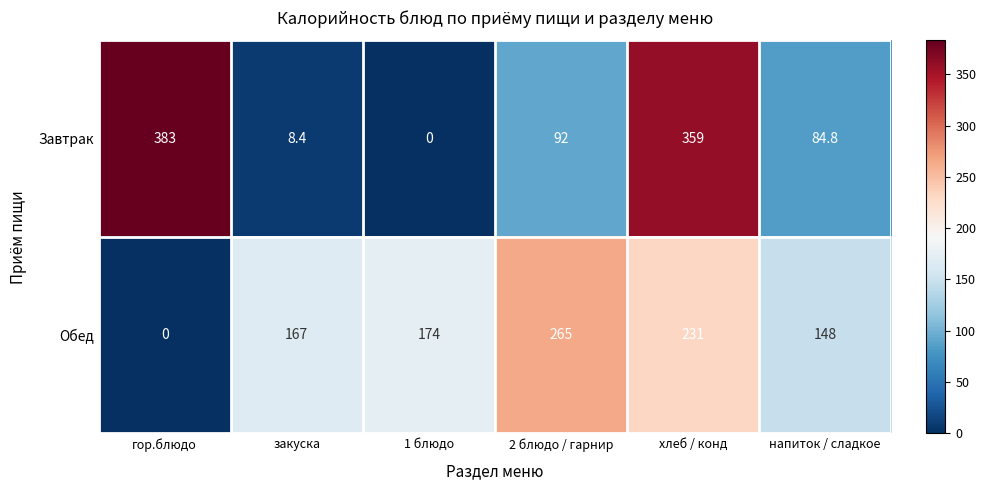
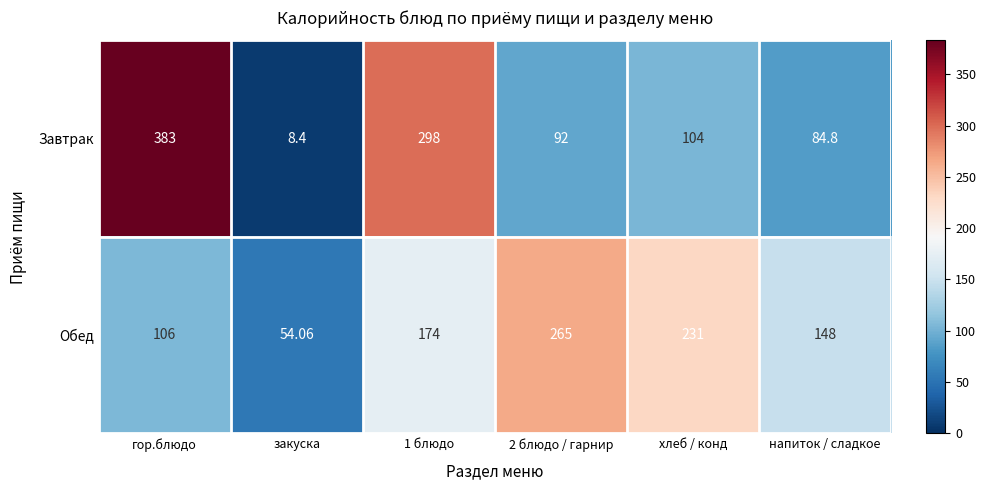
Завтрак, 1 блюдо: 0 -> 298
Завтрак, хлеб / конд: 359 -> 104
Обед, гор.блюдо: 0 -> 106
Обед, закуска: 167 -> 54.06
